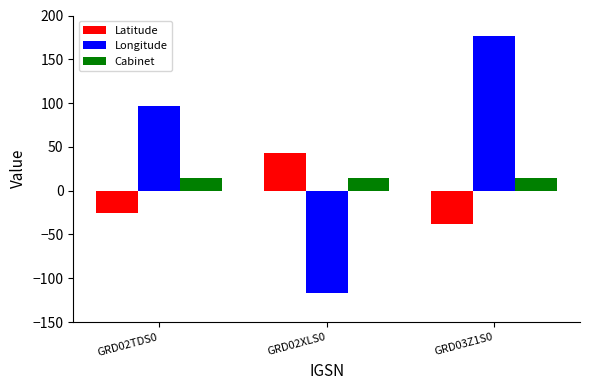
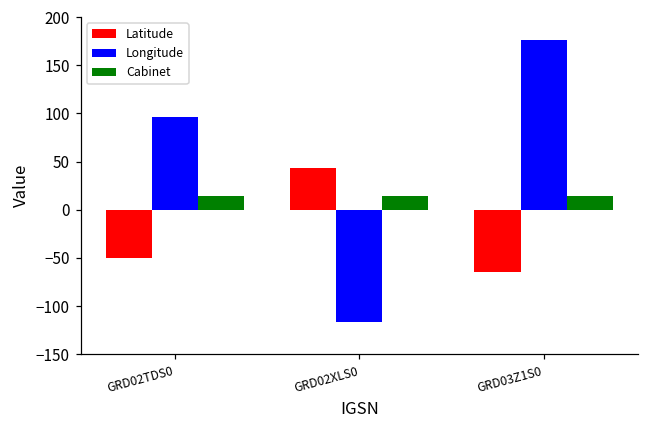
Latitude, GRD02TDS0: -30 -> -50
Latitude, GRD03Z1S0: -40 -> -60
